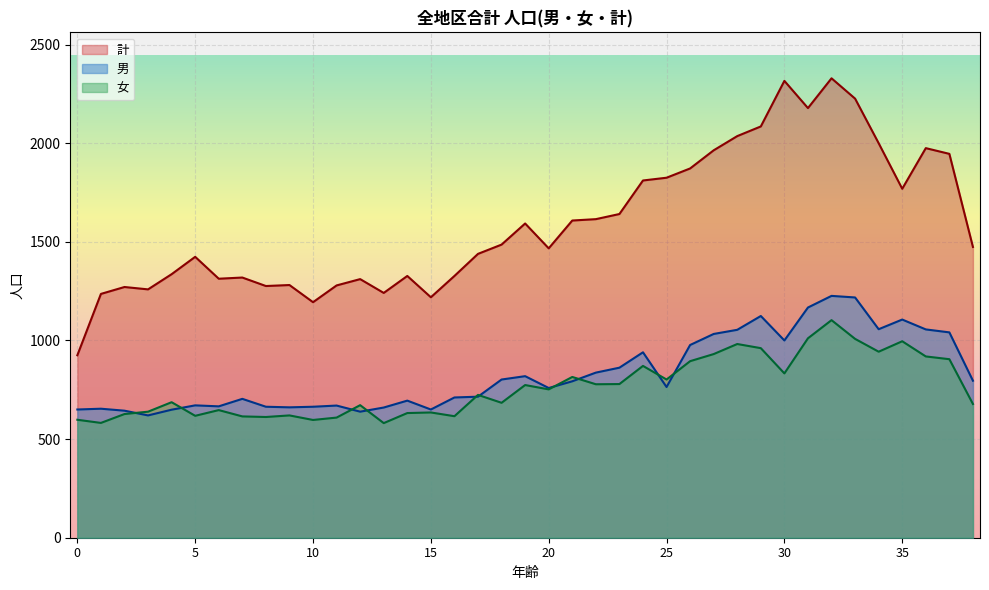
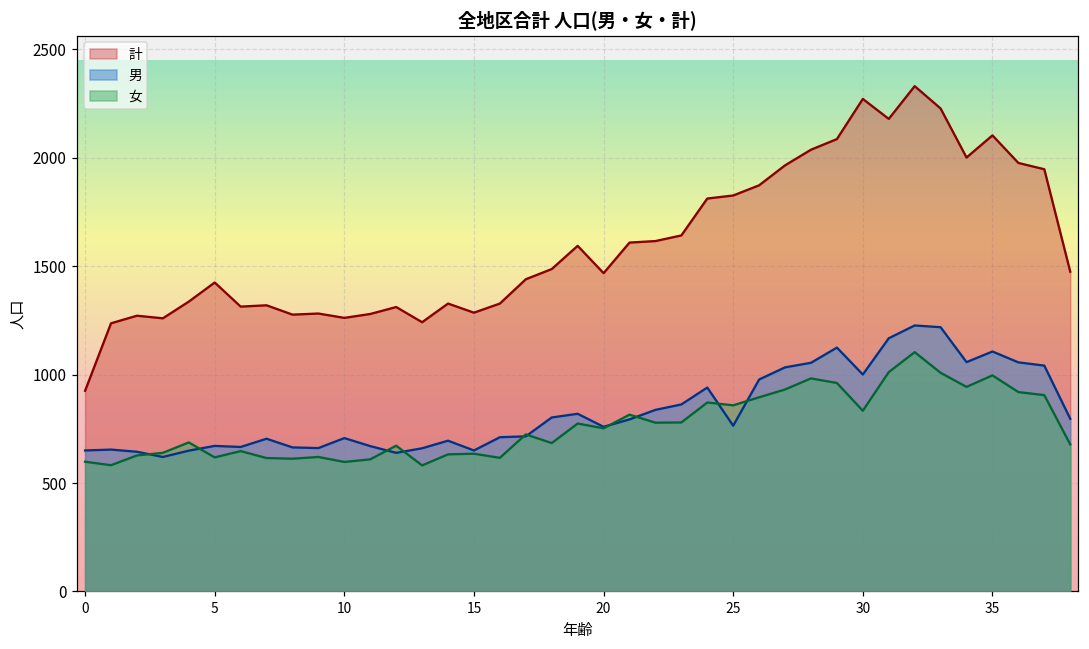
計, 10: 1190 -> 1260
男, 10: 660 -> 710
計, 15: 1220 -> 1290
女, 25: 800 -> 860
計, 30: 2320 -> 2270
計, 35: 1770 -> 2100
